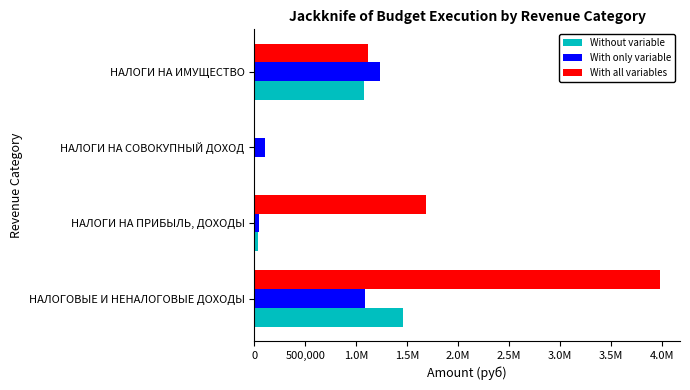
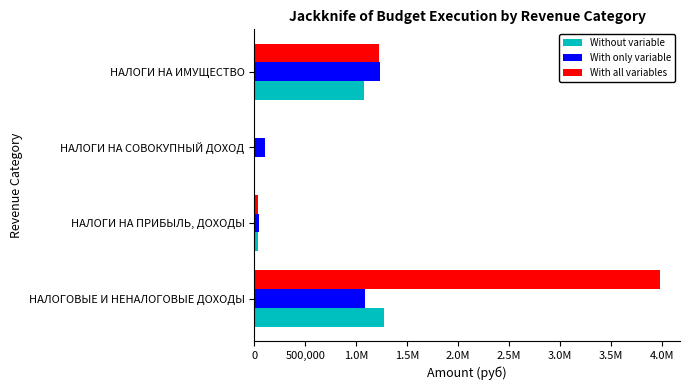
With all variables, НАЛОГИ НА ИМУЩЕСТВО: 1,120,000 -> 1,230,000
With all variables, НАЛОГИ НА ПРИБЫЛЬ, ДОХОДЫ: 1,680,000 -> 40,000
Without variable, НАЛОГОВЫЕ И НЕНАЛОГОВЫЕ ДОХОДЫ: 1,460,000 -> 1,270,000
